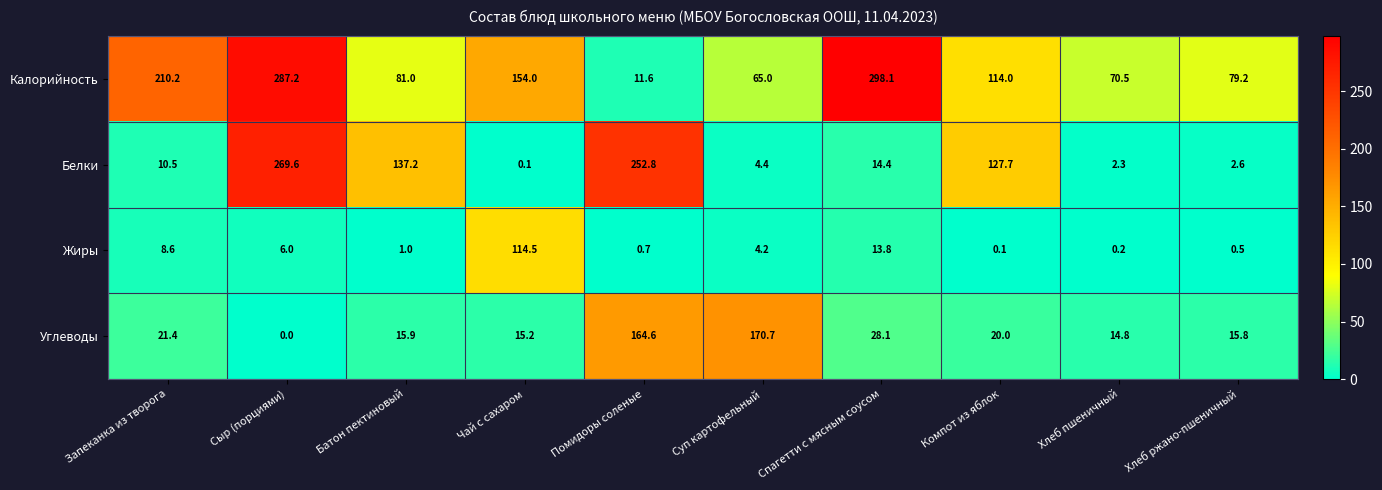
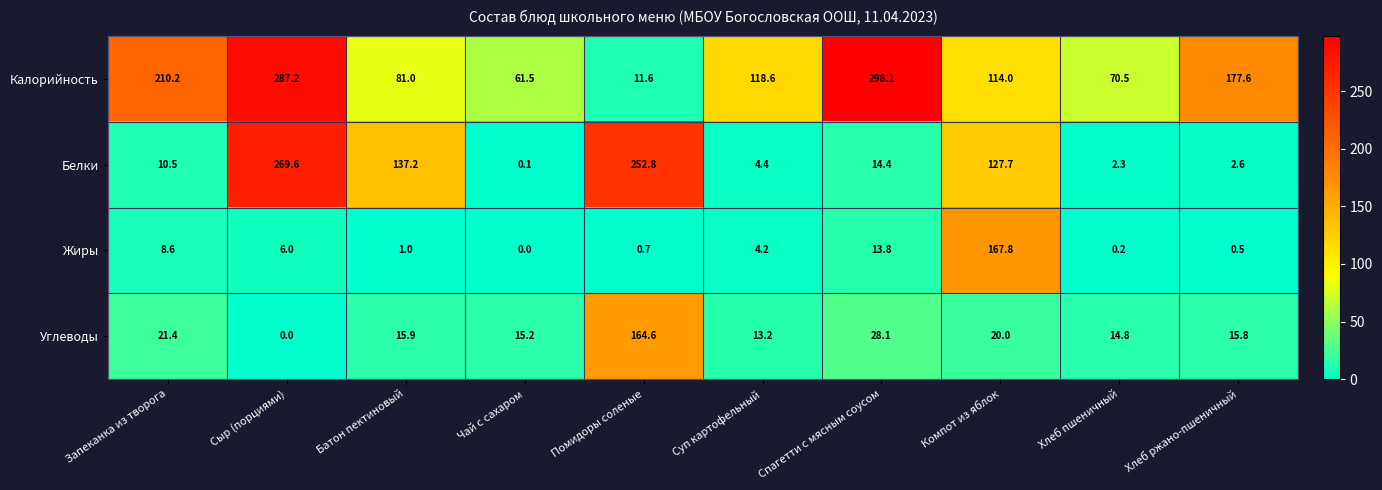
Калорийность, Чай с сахаром: 154.0 -> 61.5
Калорийность, Суп картофельный: 65.0 -> 118.6
Калорийность, Хлеб ржано-пшеничный: 79.2 -> 177.6
Жиры, Чай с сахаром: 114.5 -> 0.0
Жиры, Компот из яблок: 0.1 -> 167.8
Углеводы, Суп картофельный: 170.7 -> 13.2
